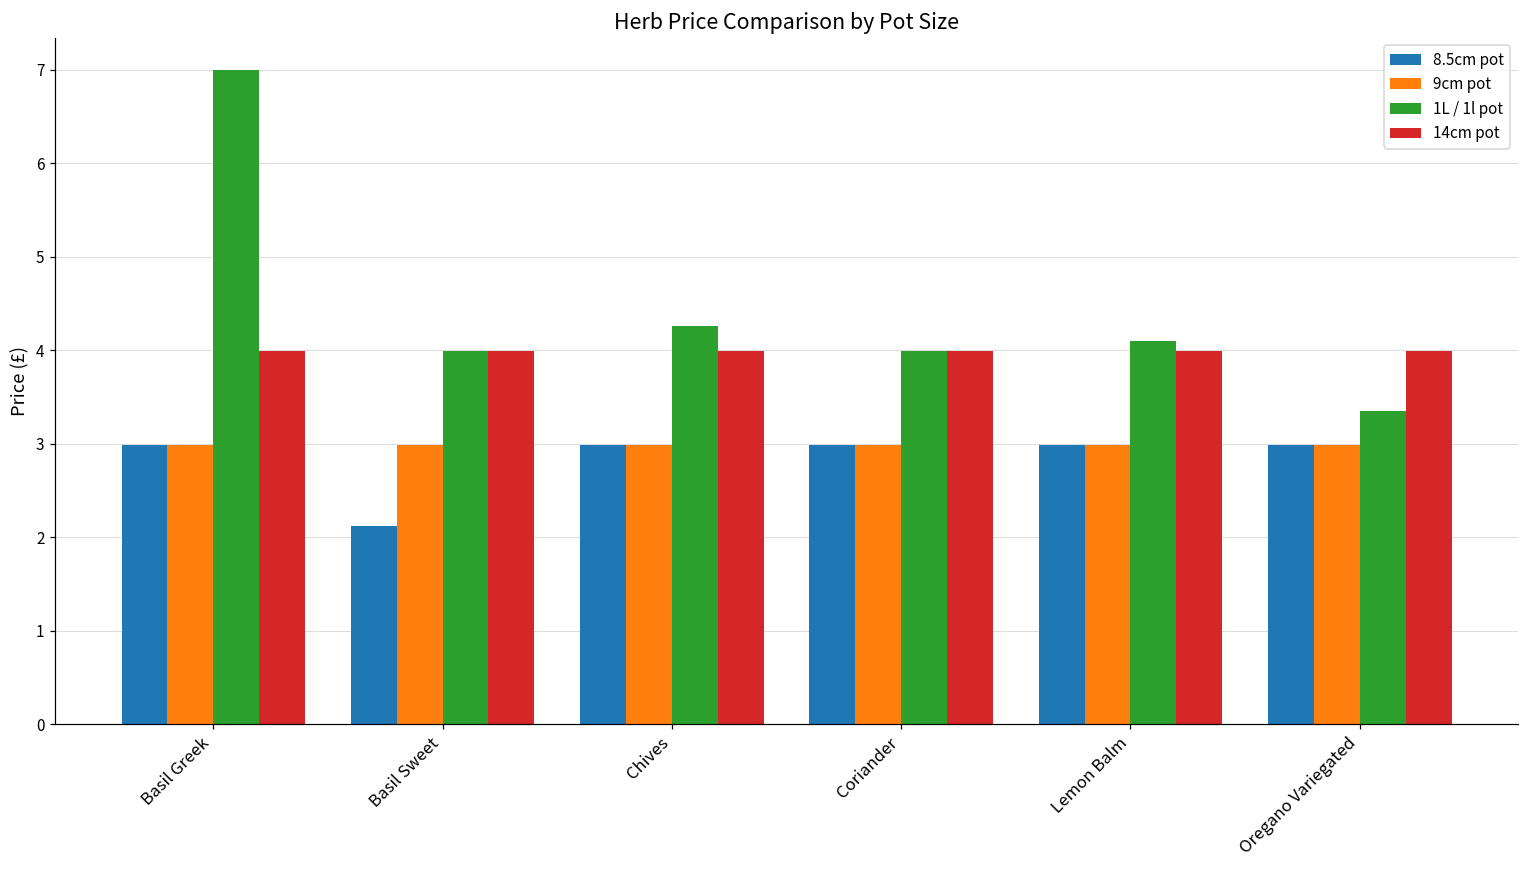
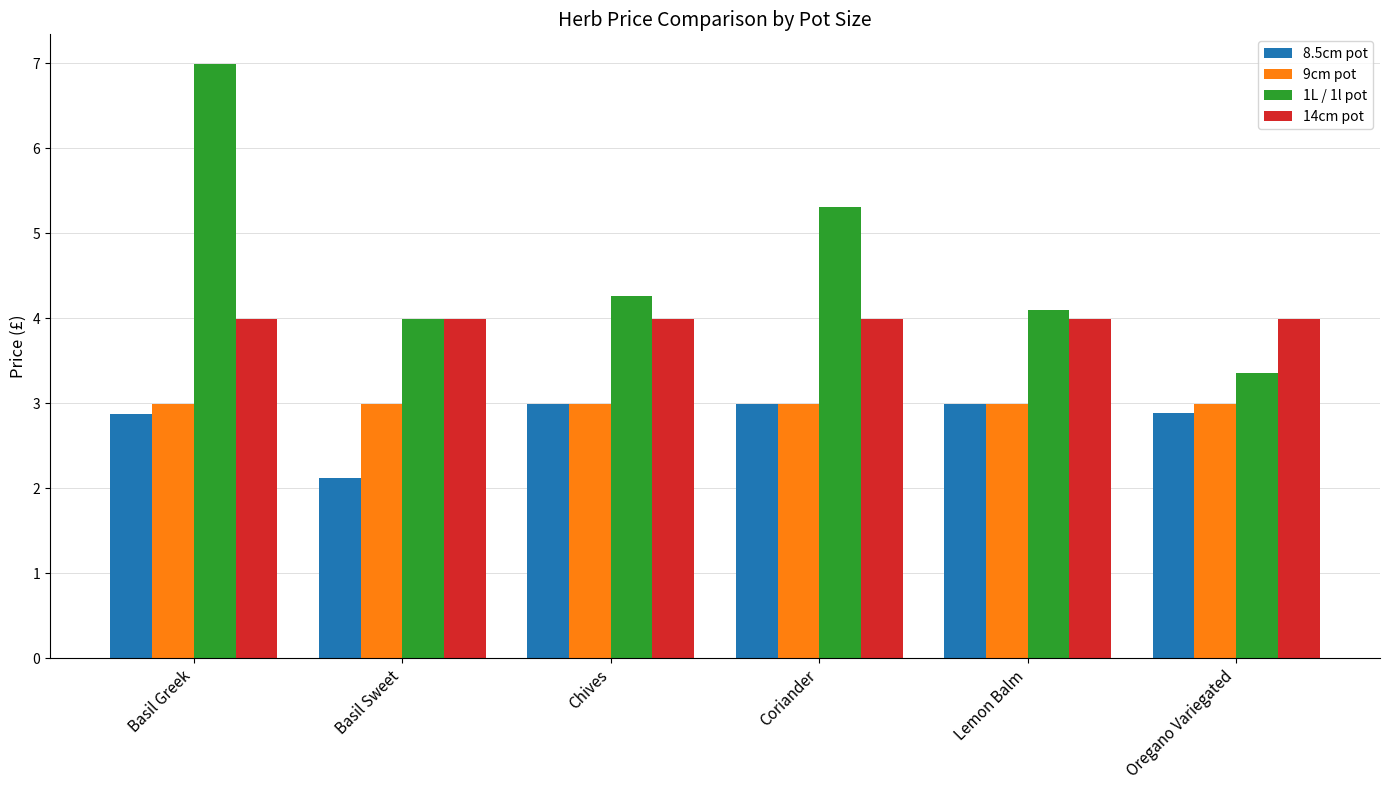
8.5cm pot, Basil Greek: 3.0 -> 2.9
1L / 1l pot, Coriander: 4.0 -> 5.3
8.5cm pot, Oregano Variegated: 3.0 -> 2.9
